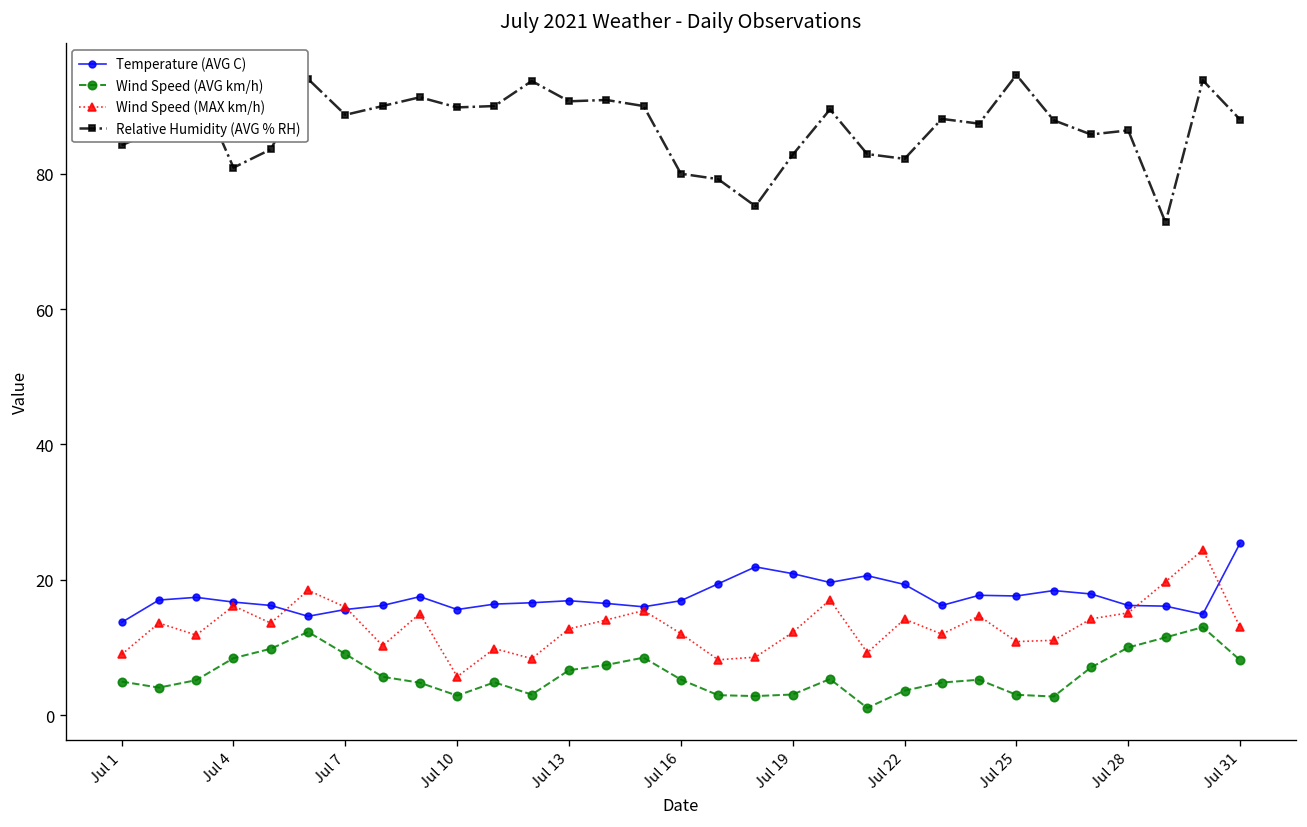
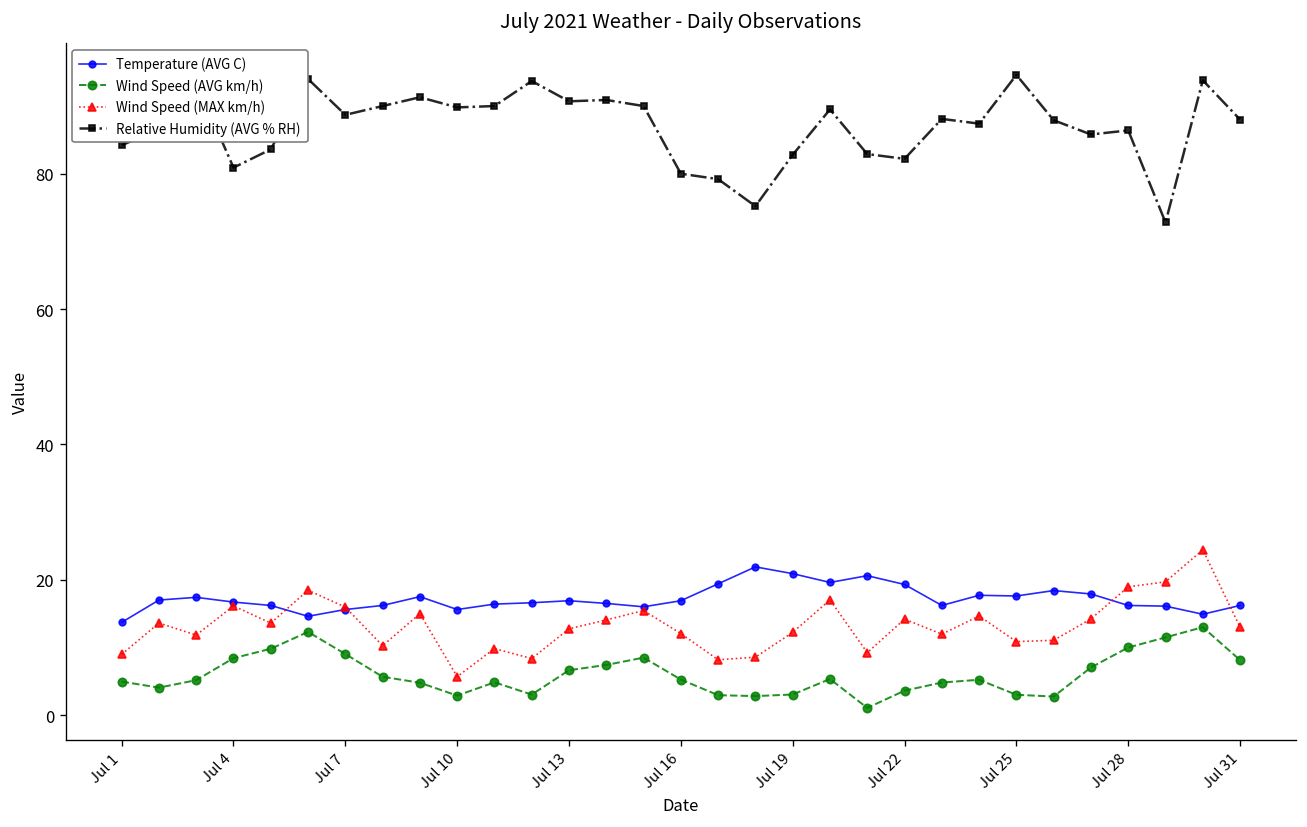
Wind Speed (MAX km/h), Jul 28: 15 -> 19
Temperature (AVG C), Jul 31: 25 -> 16
